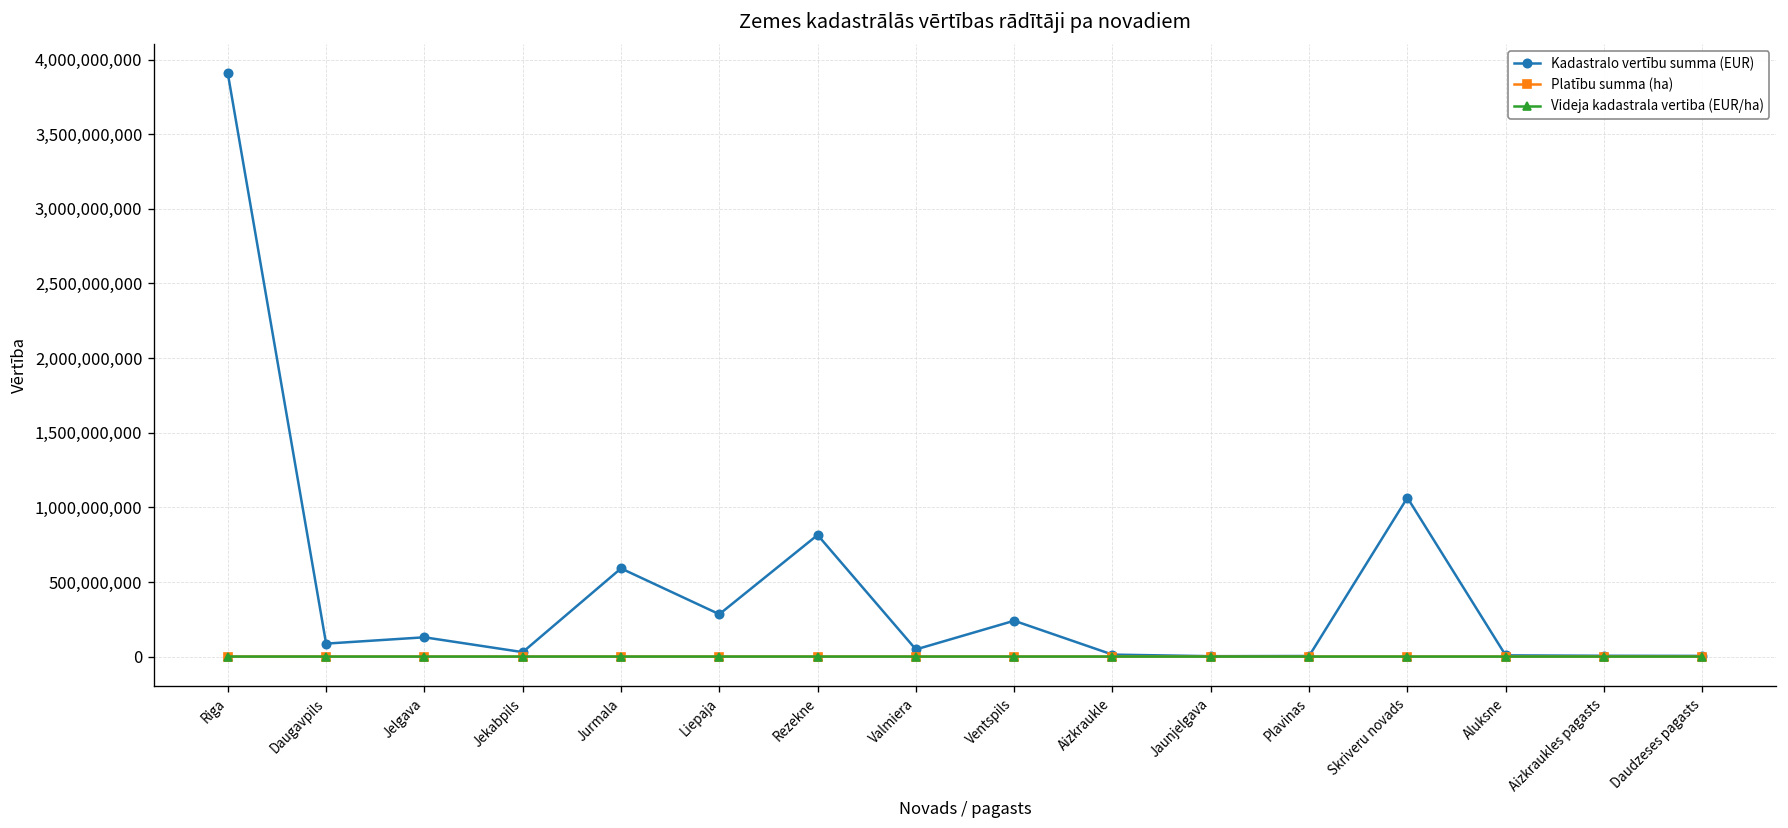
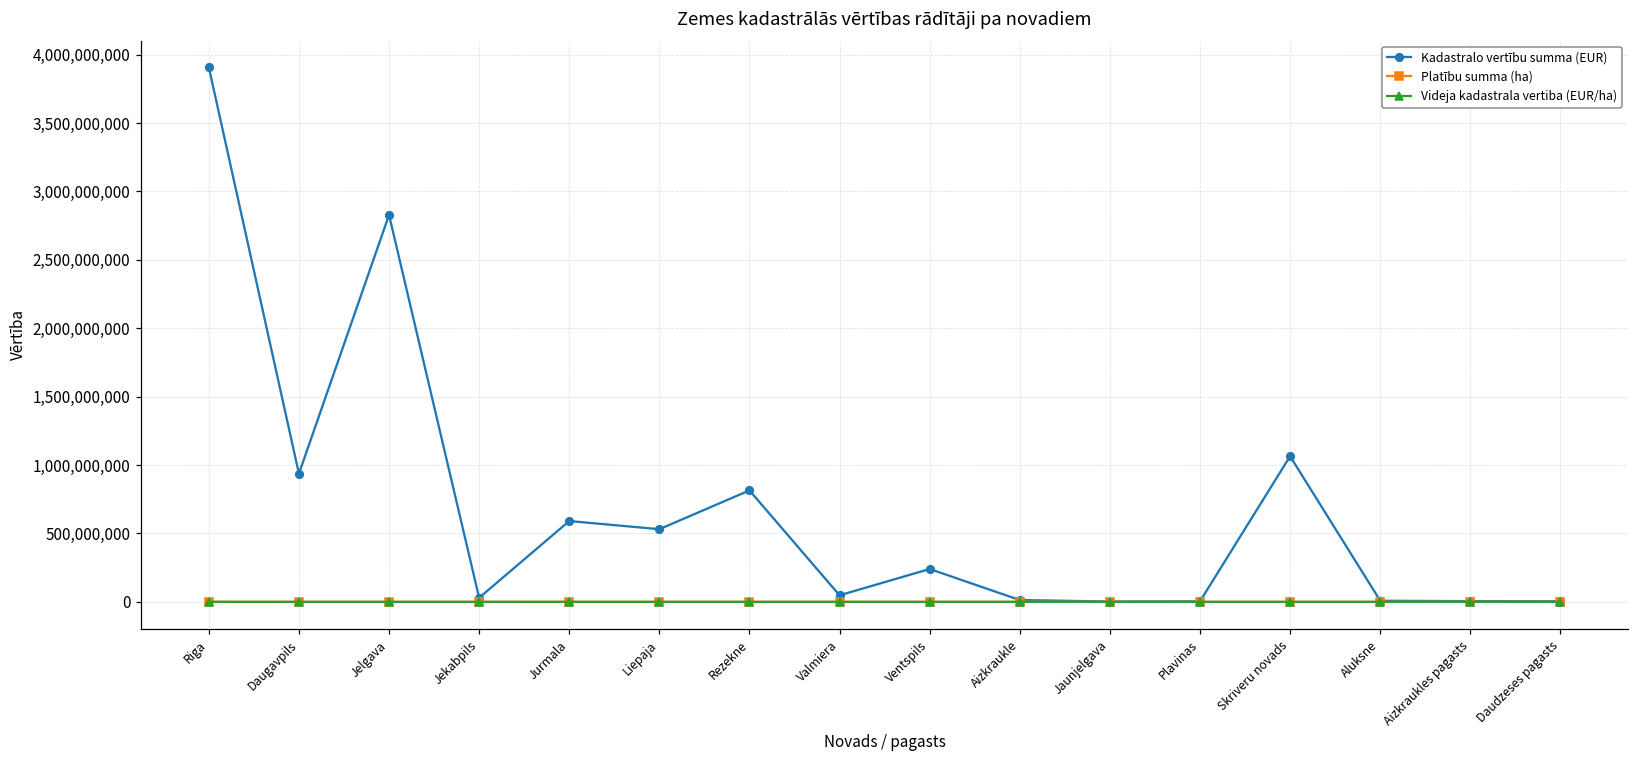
Kadastralo vertību summa (EUR), Daugavpils: 90,000,000 -> 940,000,000
Kadastralo vertību summa (EUR), Jelgava: 130,000,000 -> 2,830,000,000
Kadastralo vertību summa (EUR), Liepaja: 280,000,000 -> 530,000,000
